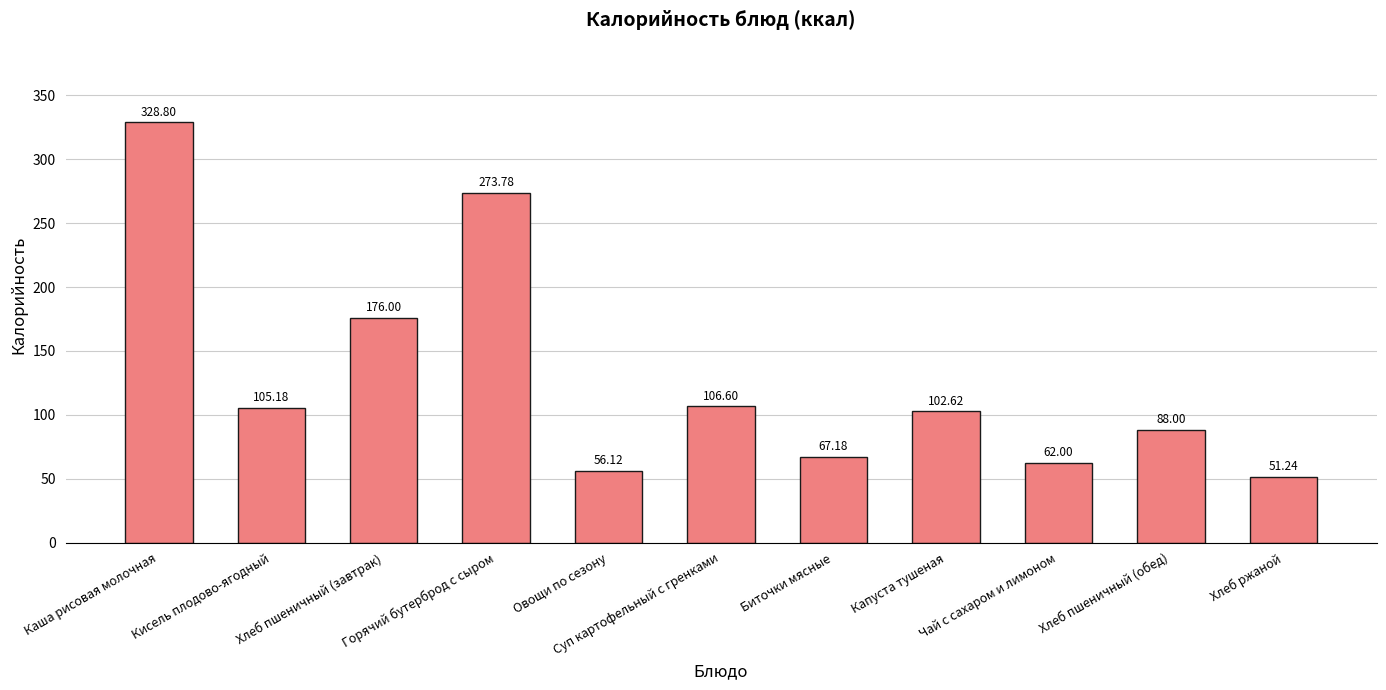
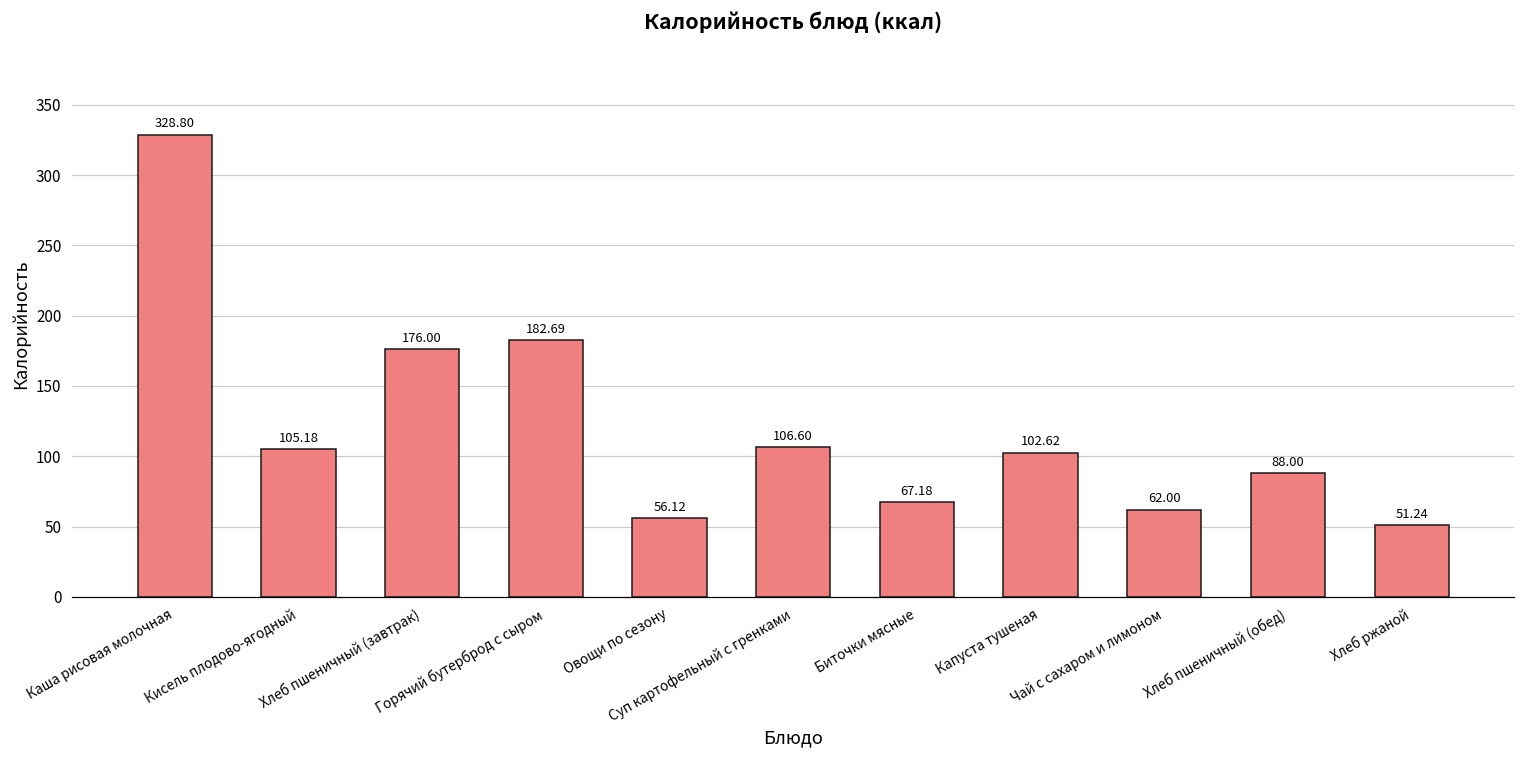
Горячий бутерброд с сыром: 273.78 -> 182.69
